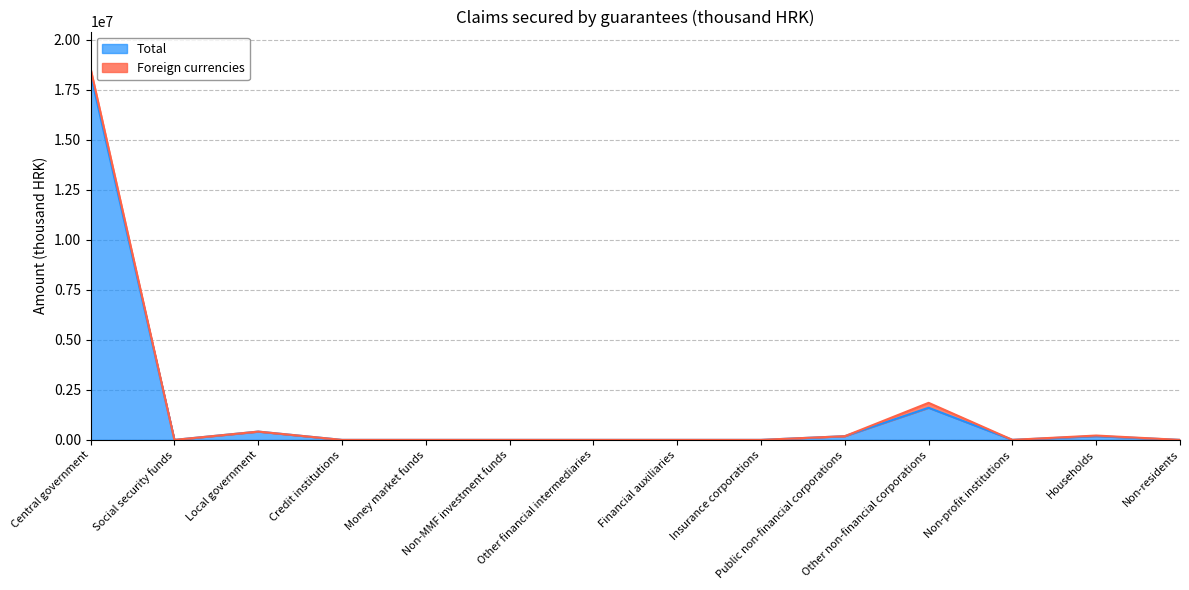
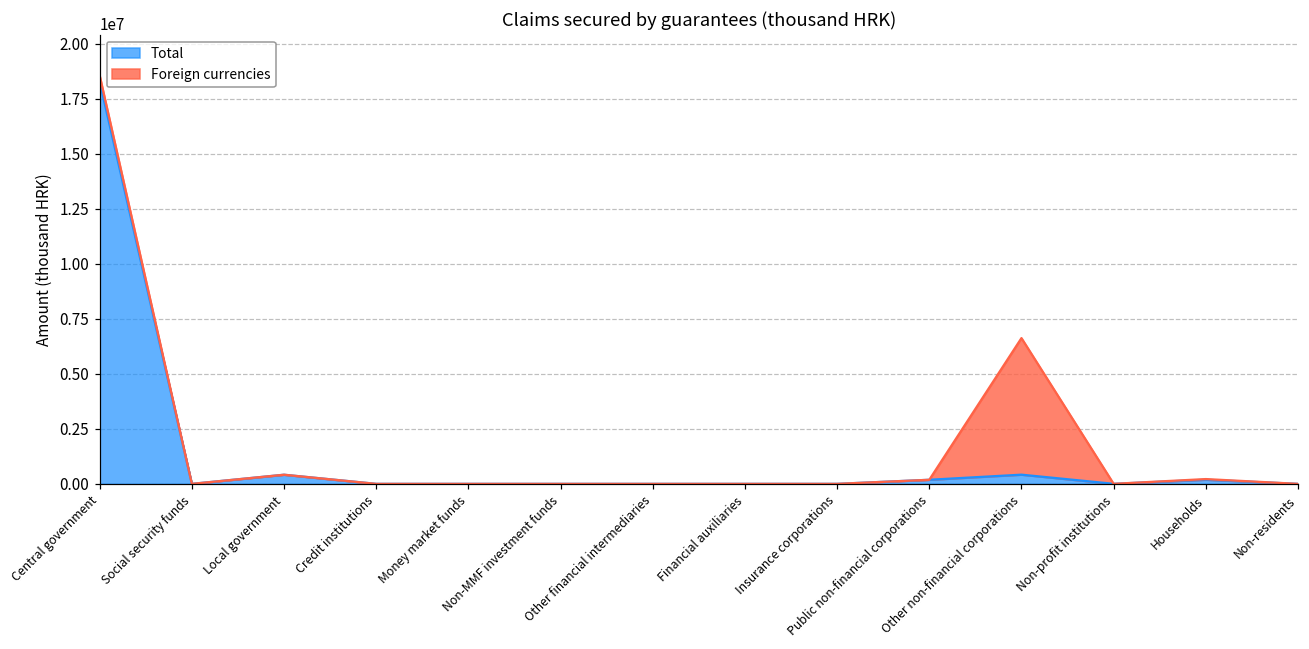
Total, Other non-financial corporations: 1600000 -> 400000
Foreign currencies, Other non-financial corporations: 200000 -> 6200000
